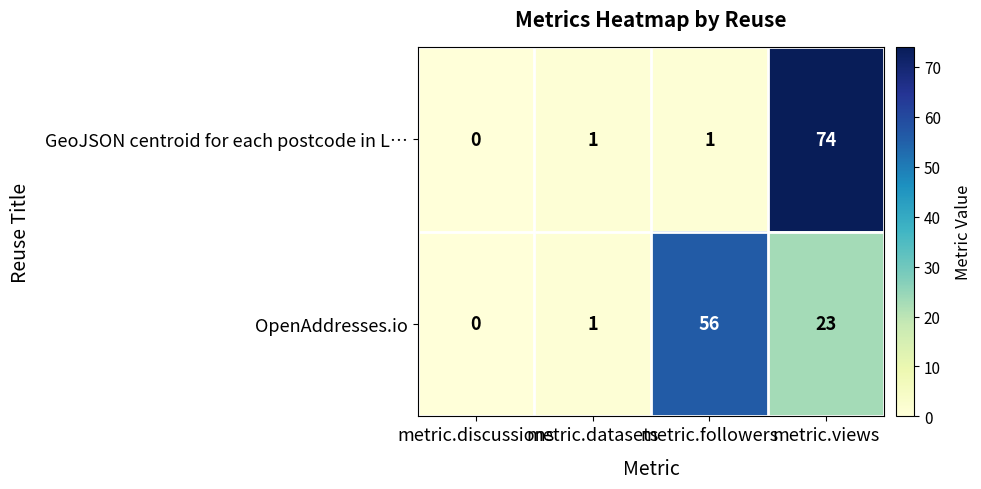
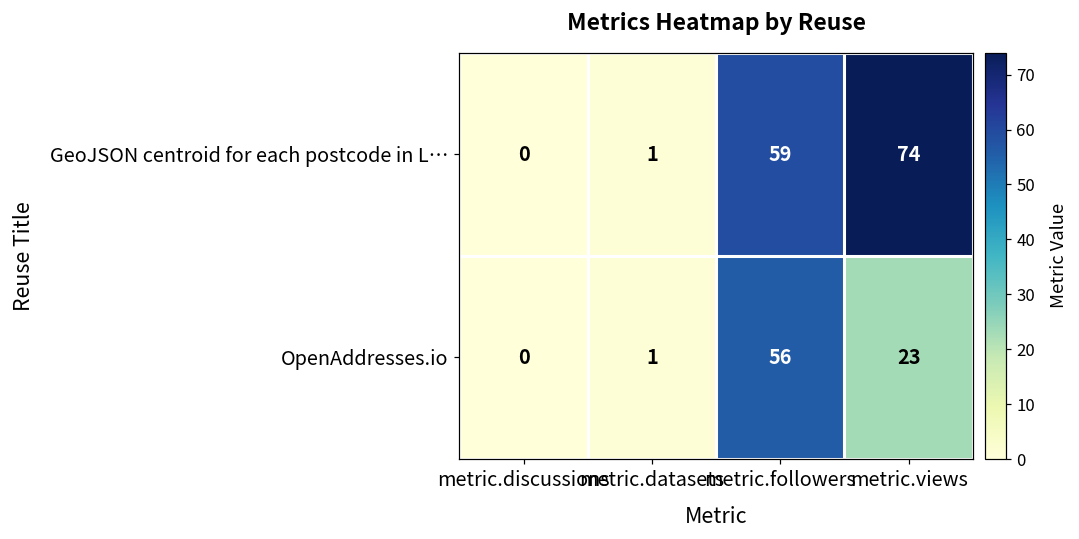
GeoJSON centroid for each postcode in L…, metric.followers: 1 -> 59
